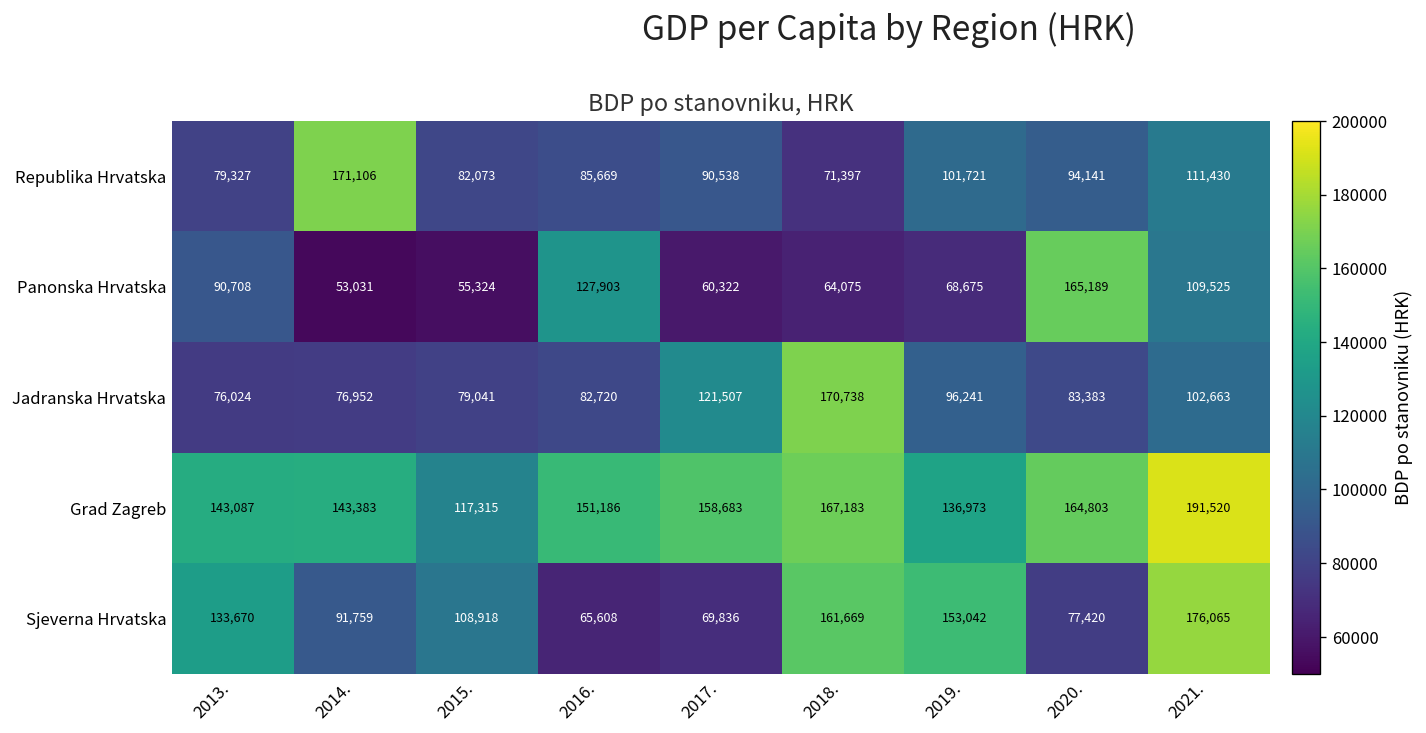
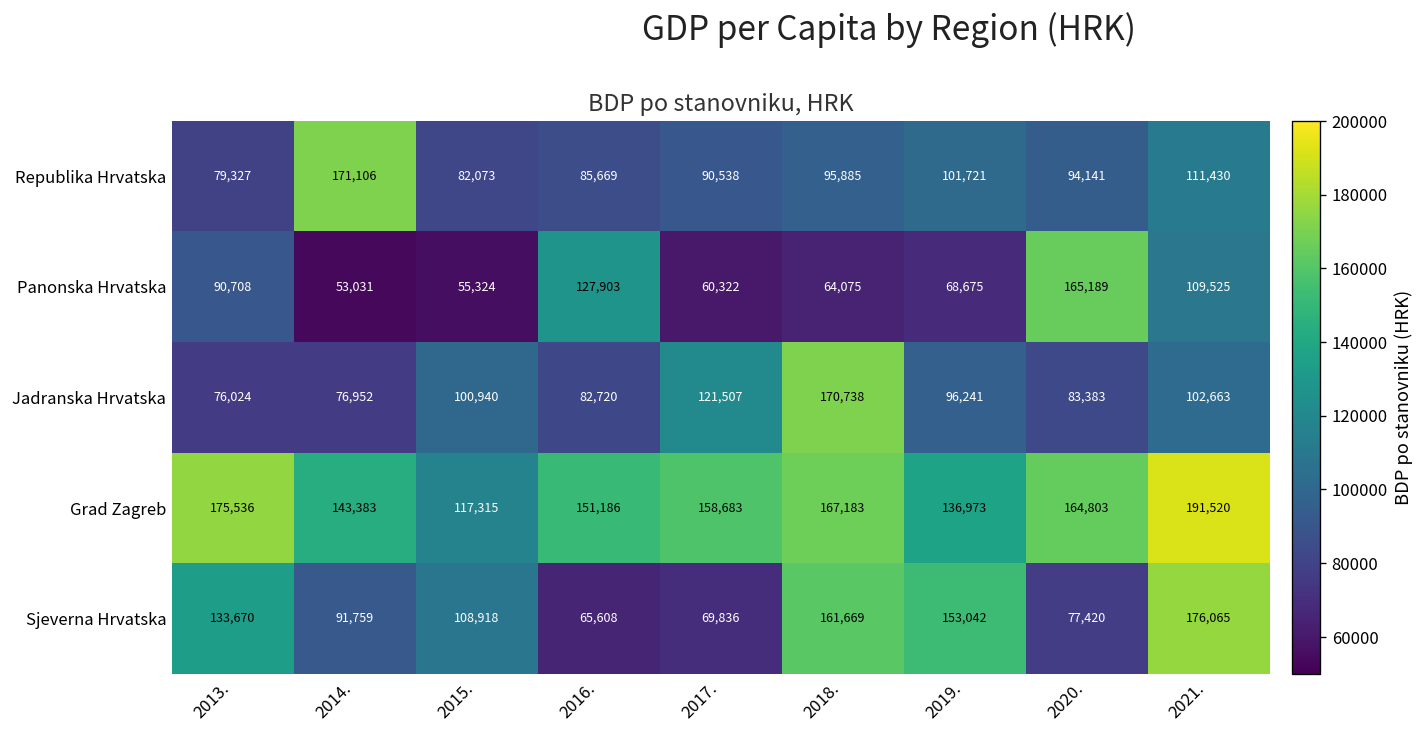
Republika Hrvatska, 2018.: 71,397 -> 95,885
Jadranska Hrvatska, 2015.: 79,041 -> 100,940
Grad Zagreb, 2013.: 143,087 -> 175,536
